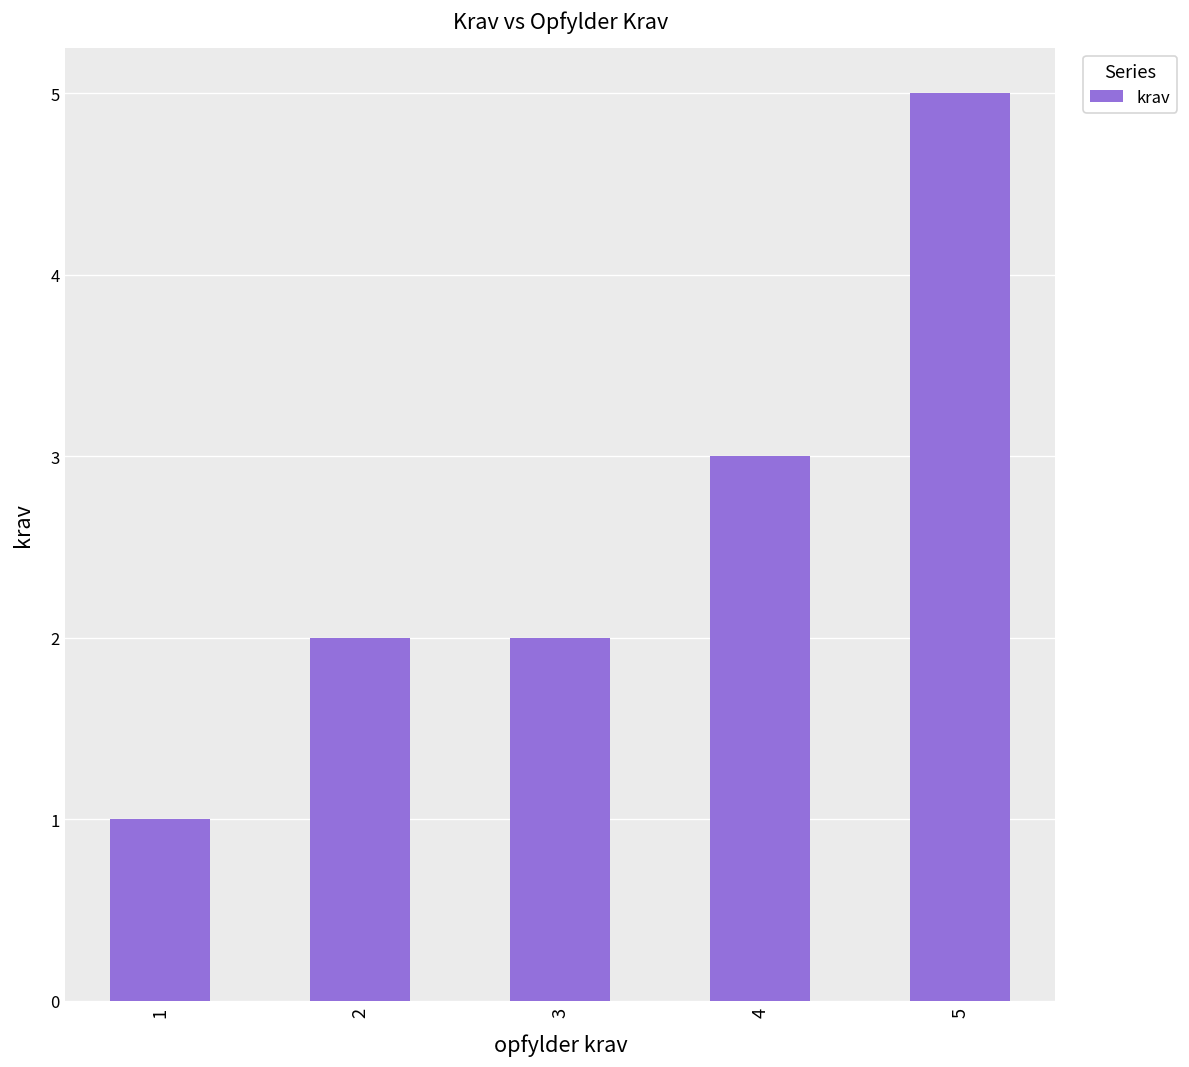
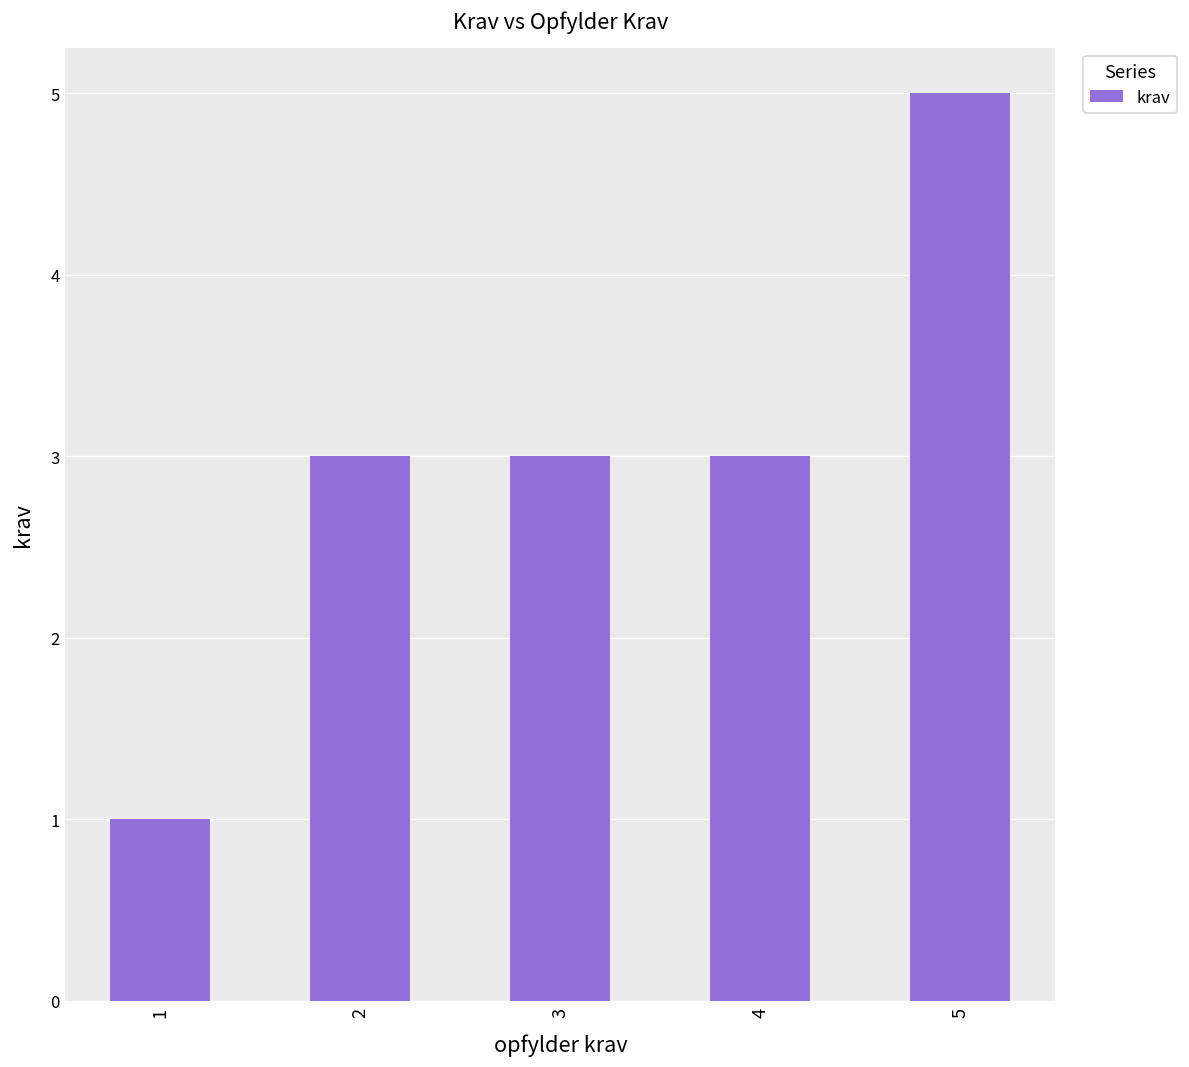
2: 2 -> 3
3: 2 -> 3
